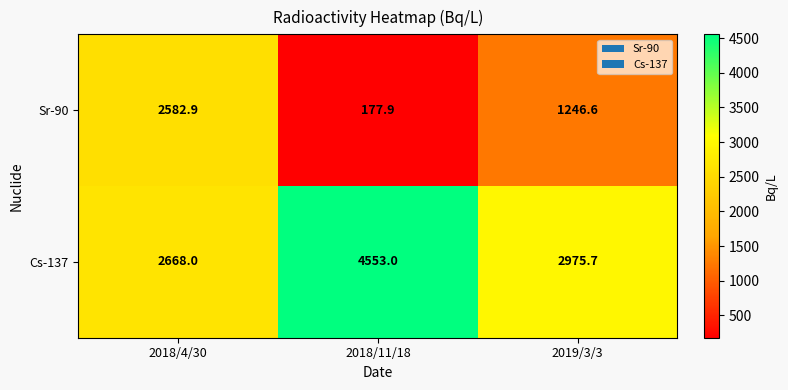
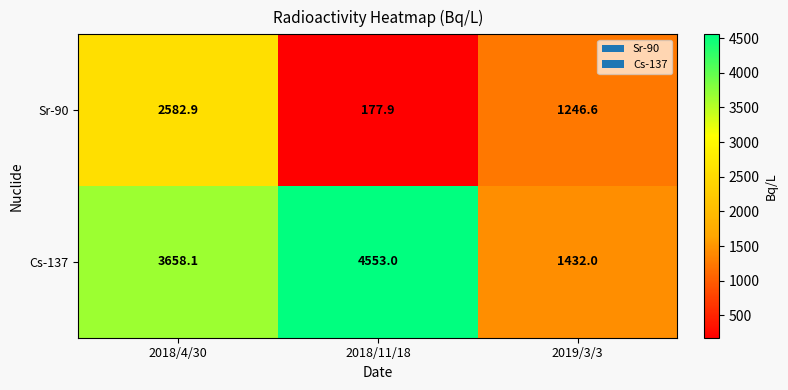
Cs-137, 2018/4/30: 2668.0 -> 3658.1
Cs-137, 2019/3/3: 2975.7 -> 1432.0
